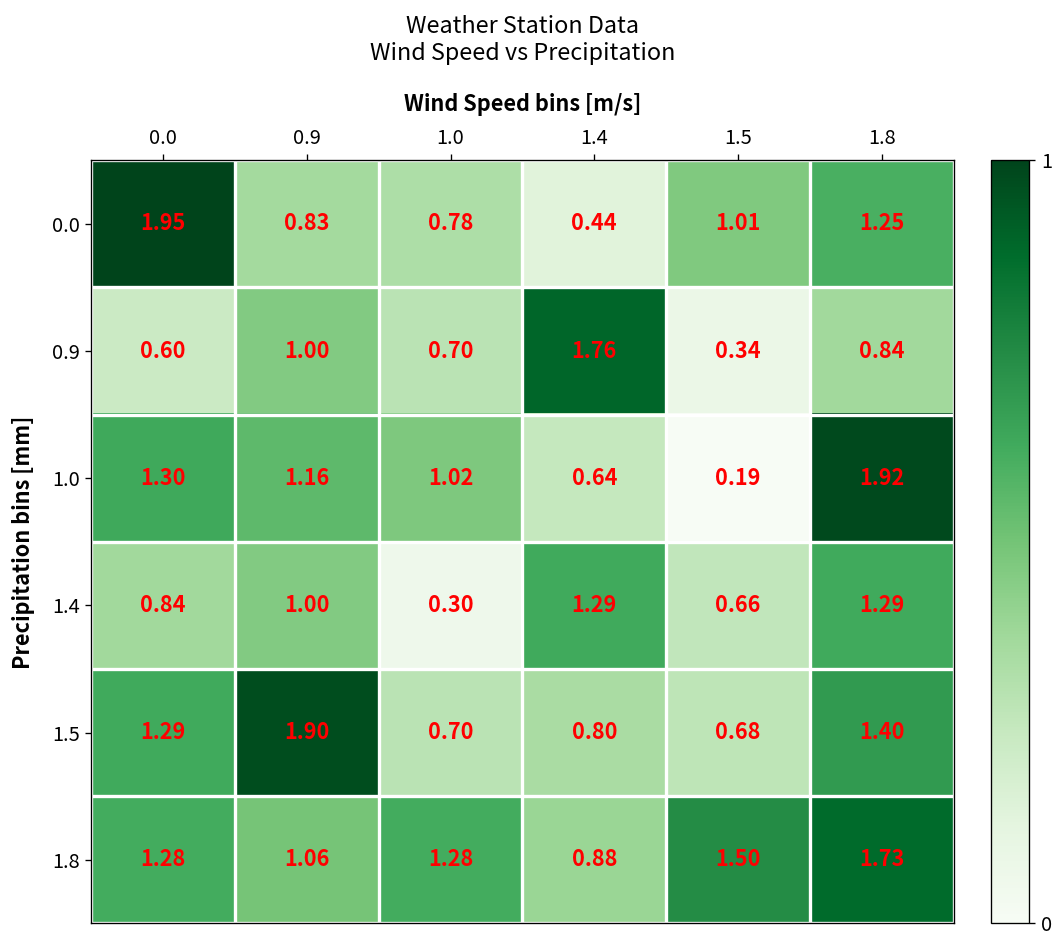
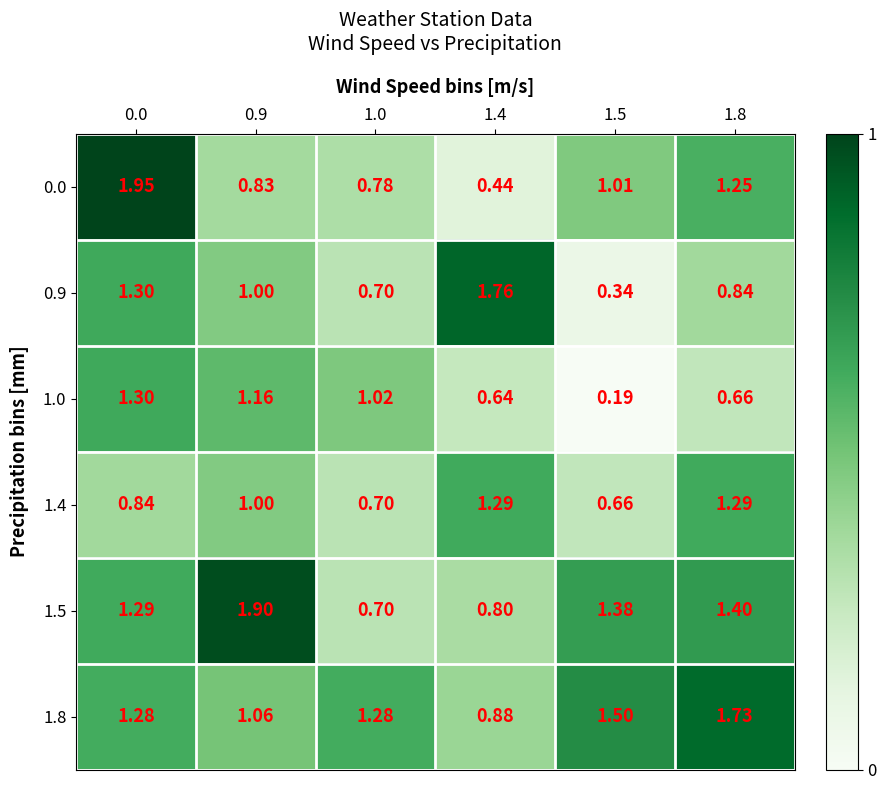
0.9, 0.0: 0.60 -> 1.30
1.0, 1.8: 1.92 -> 0.66
1.4, 1.0: 0.30 -> 0.70
1.5, 1.5: 0.68 -> 1.38
